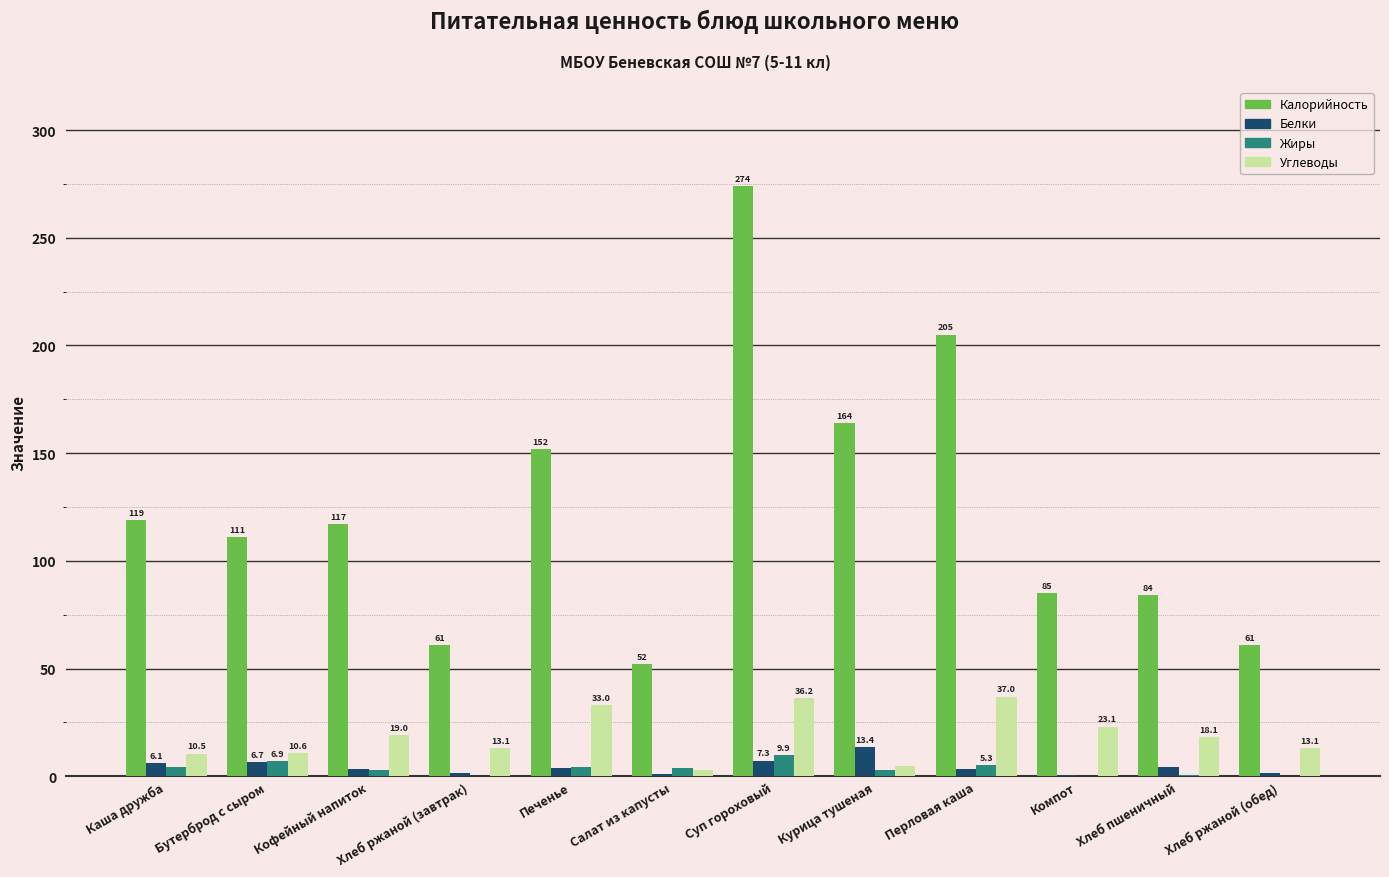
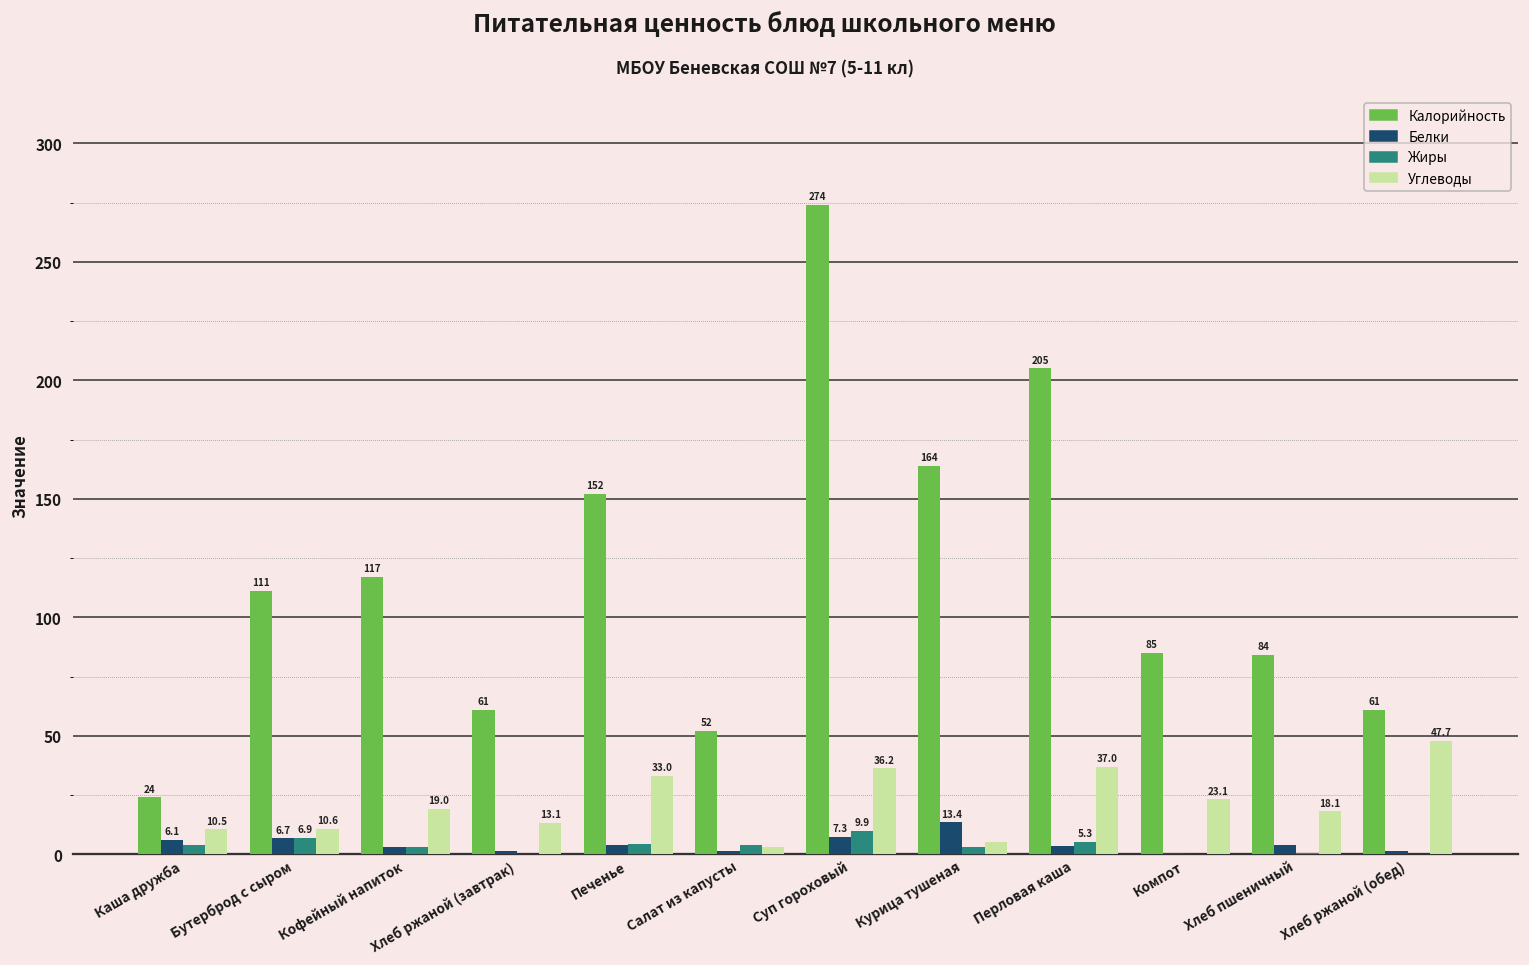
Калорийность, Каша дружба: 119 -> 24
Углеводы, Хлеб ржаной (обед): 13.1 -> 47.7
